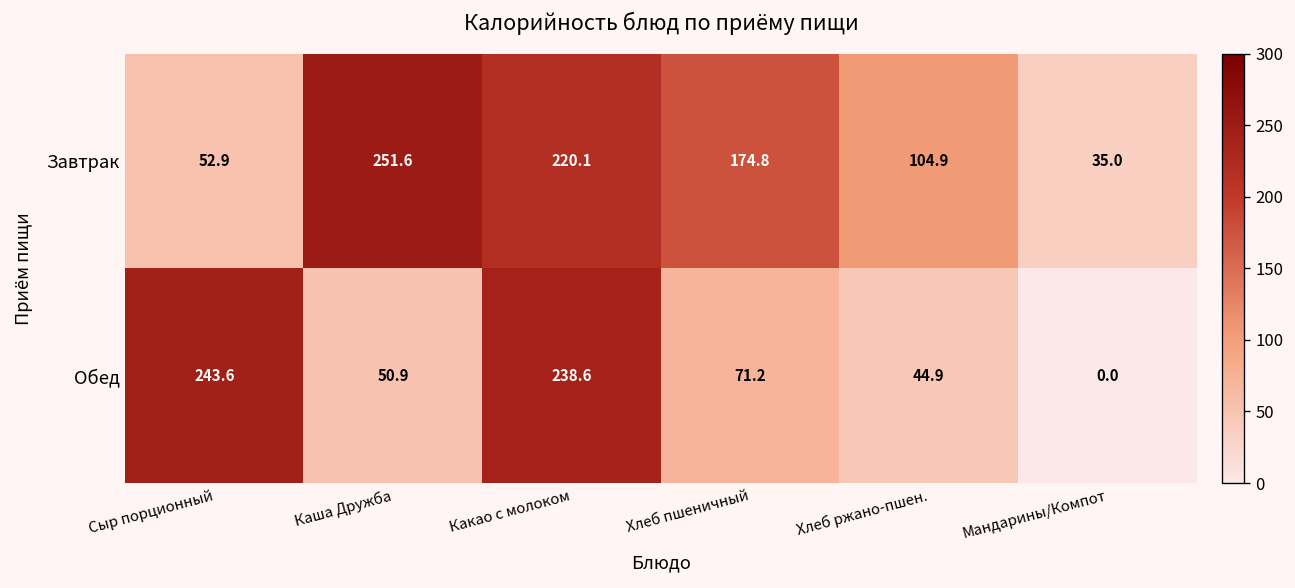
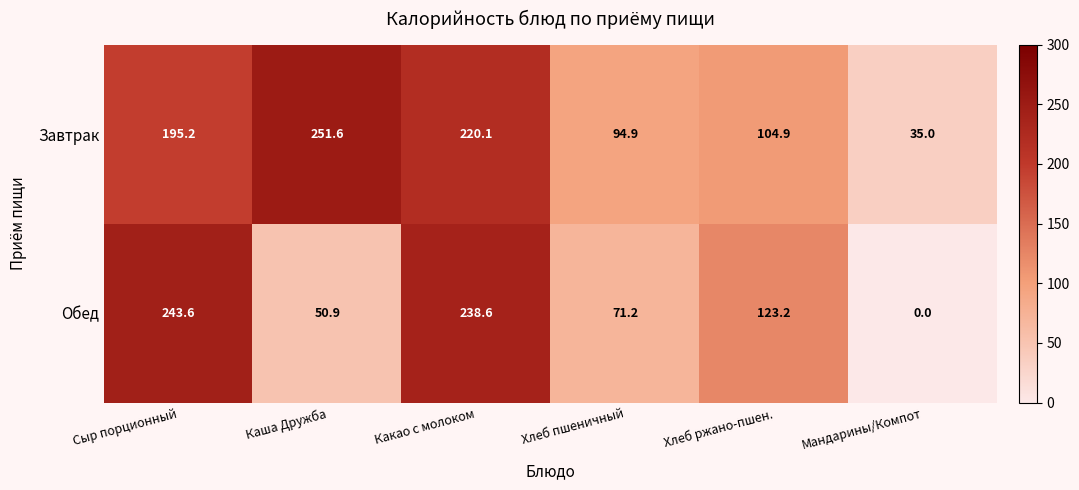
Завтрак, Сыр порционный: 52.9 -> 195.2
Завтрак, Хлеб пшеничный: 174.8 -> 94.9
Обед, Хлеб ржано-пшен.: 44.9 -> 123.2
